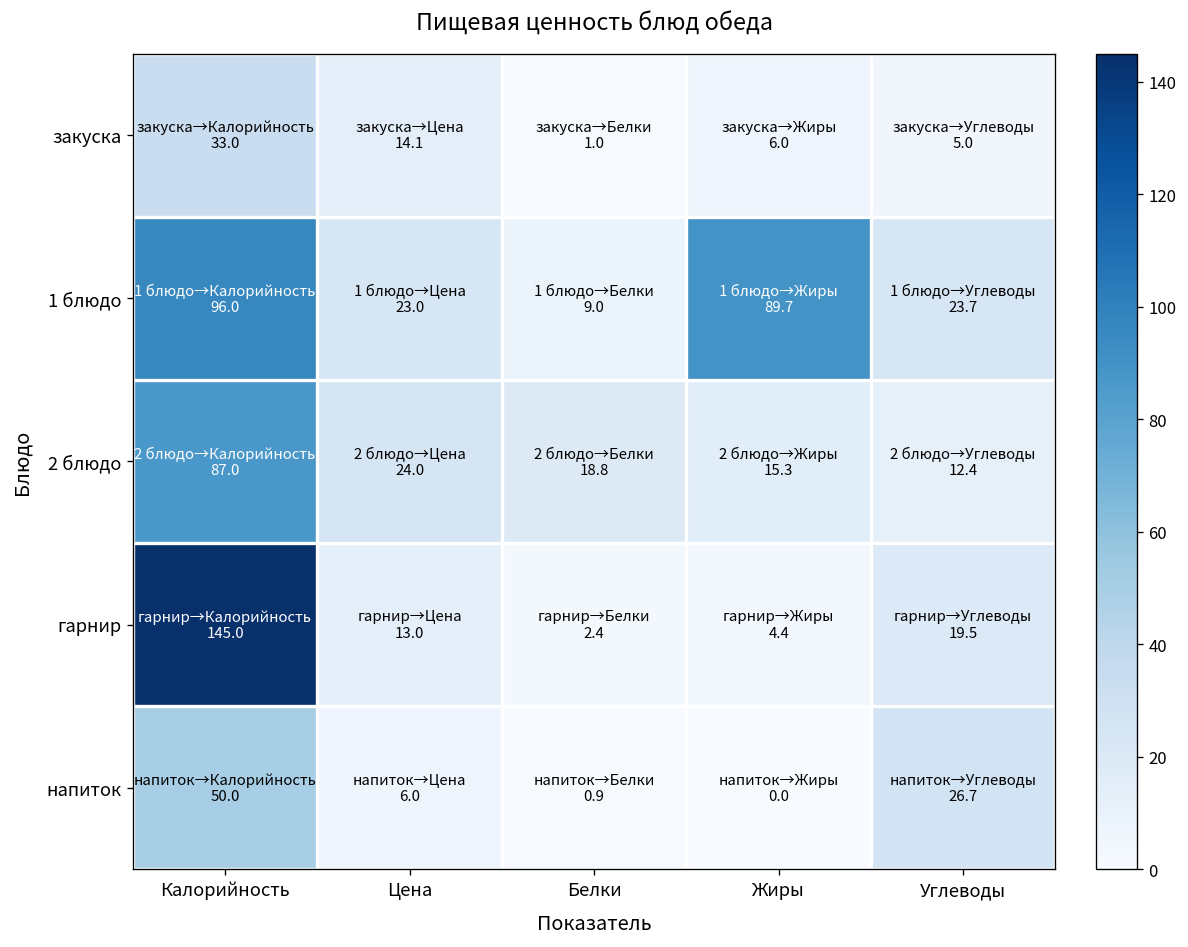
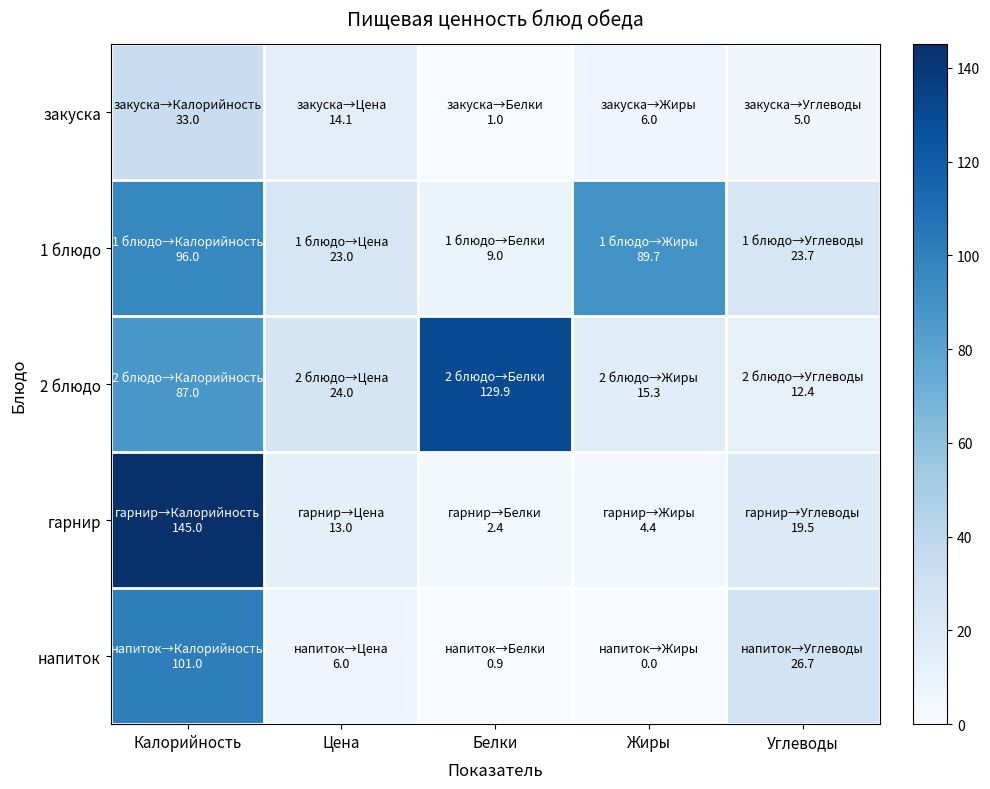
2 блюдо, Белки: 18.8 -> 129.9
напиток, Калорийность: 50.0 -> 101.0
